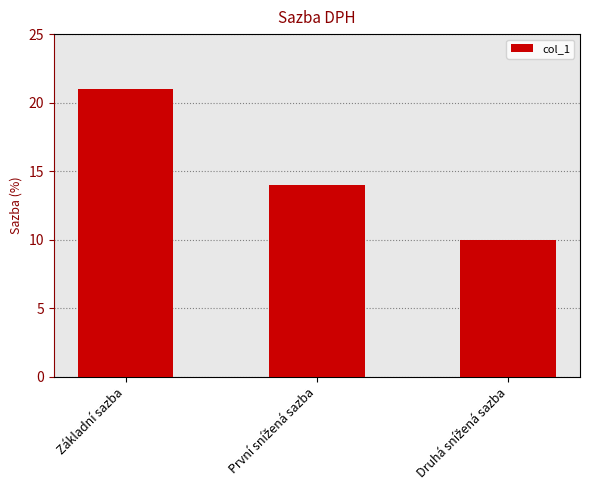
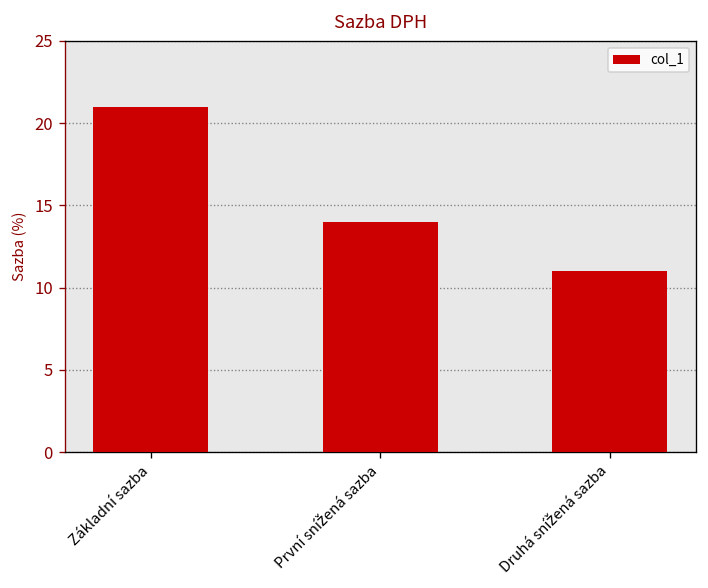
Druhá snížená sazba: 10 -> 11
